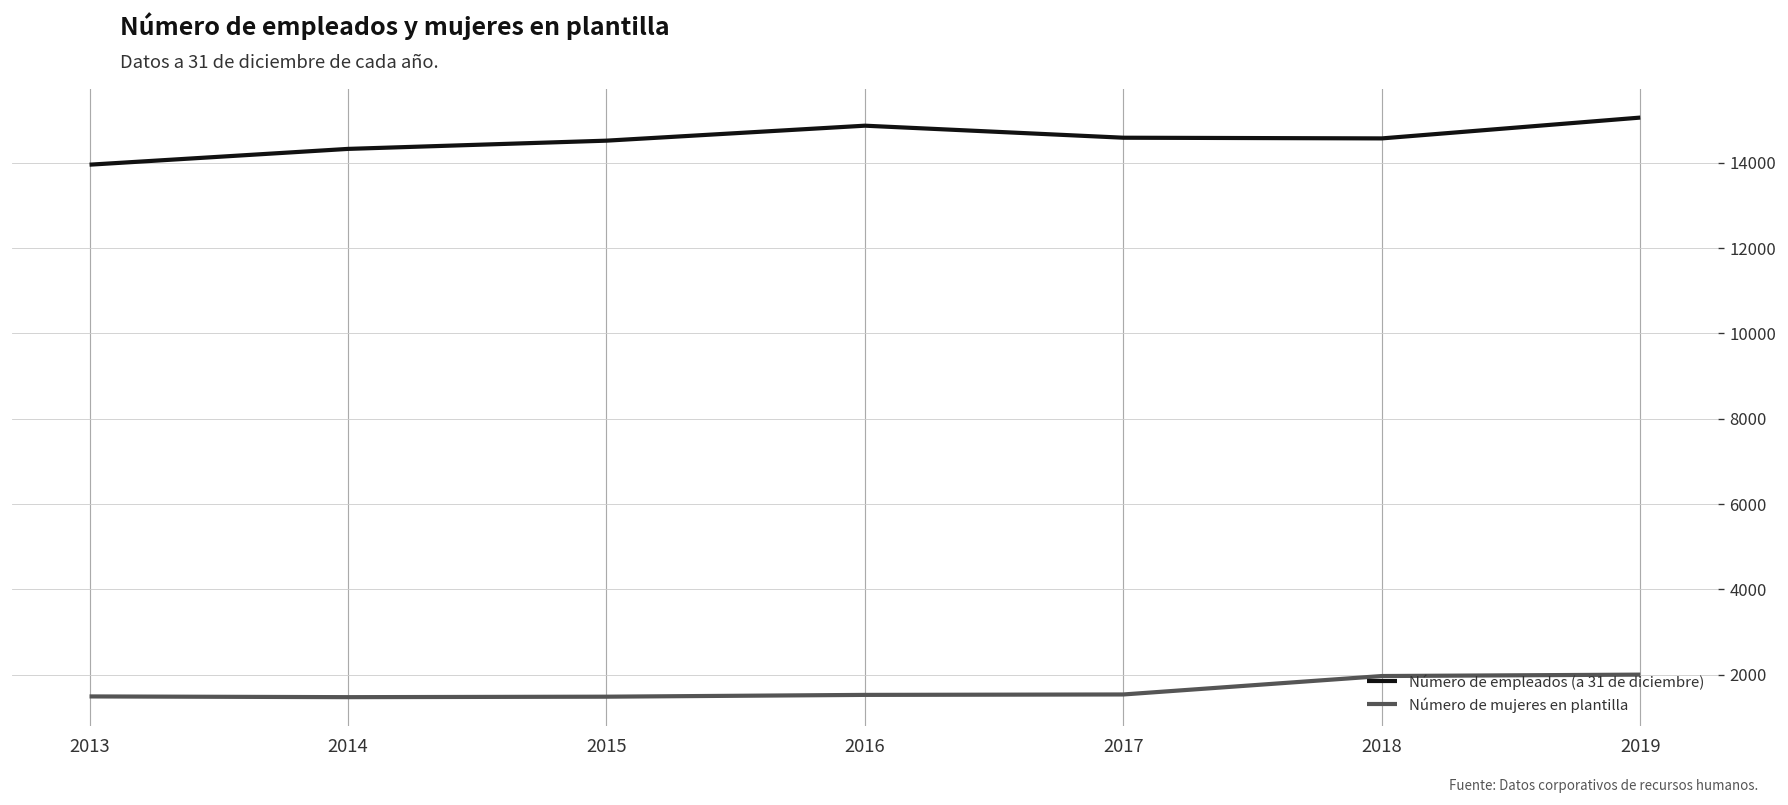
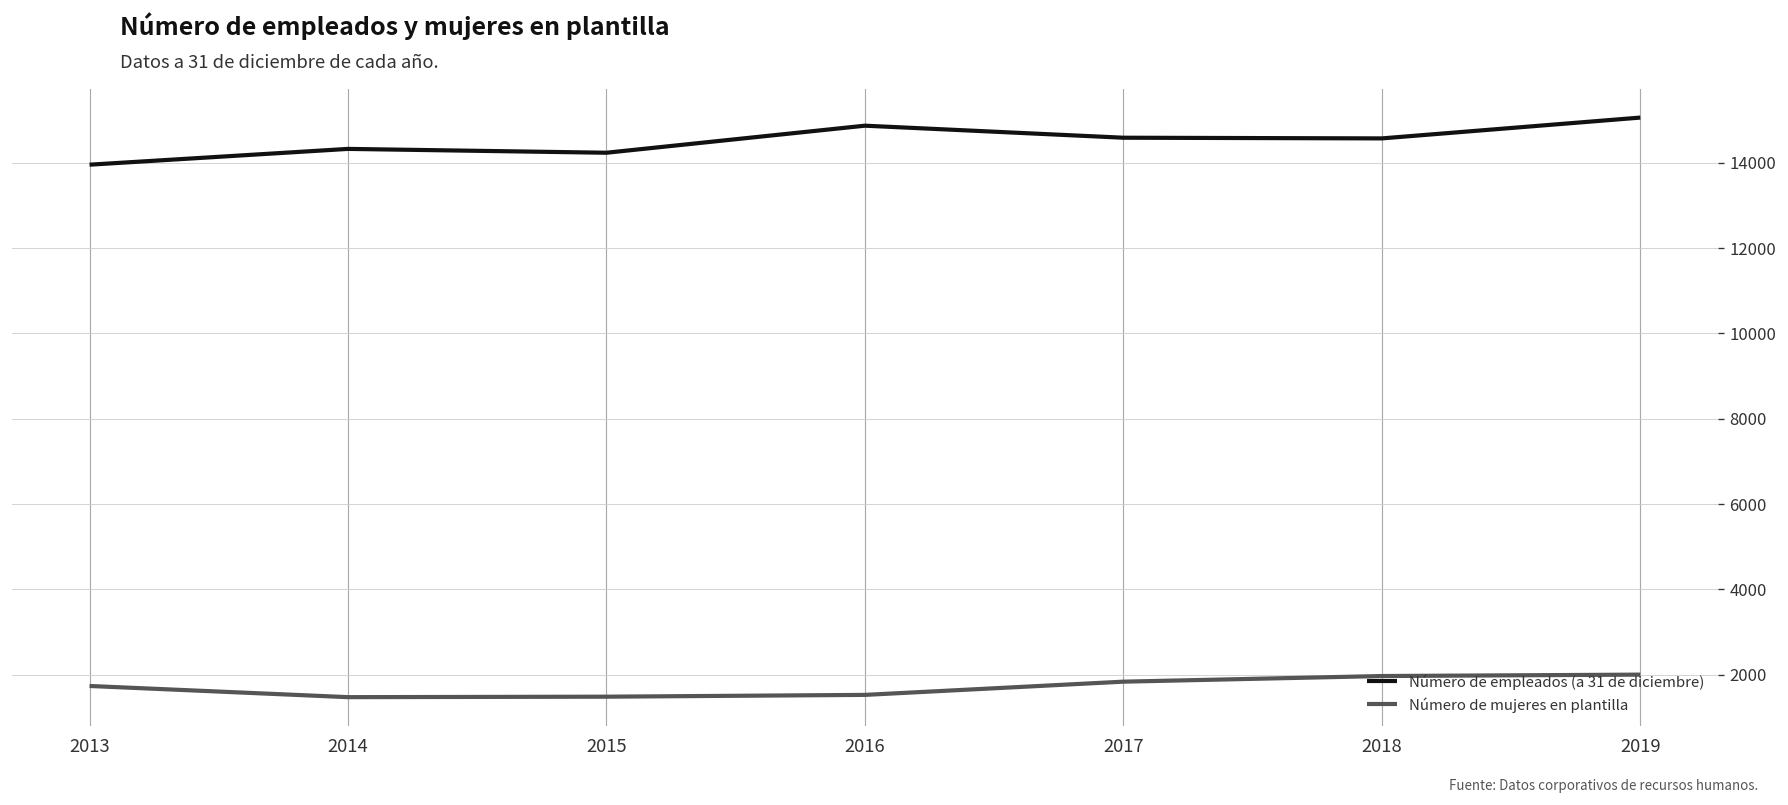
Número de mujeres en plantilla, 2013: 1500 -> 1700
Número de empleados (a 31 de diciembre), 2015: 14500 -> 14200
Número de mujeres en plantilla, 2017: 1500 -> 1800
